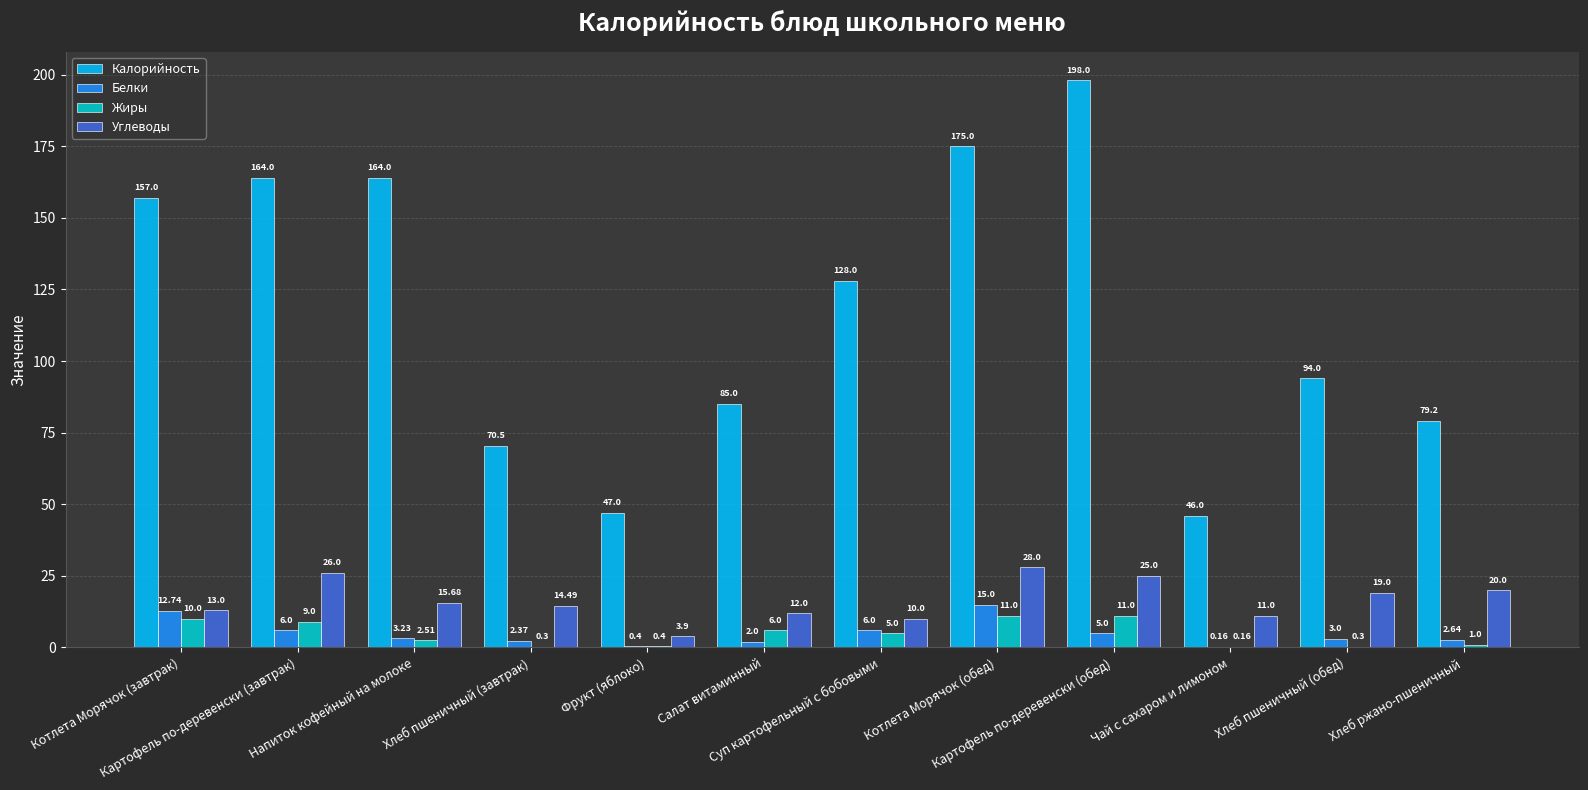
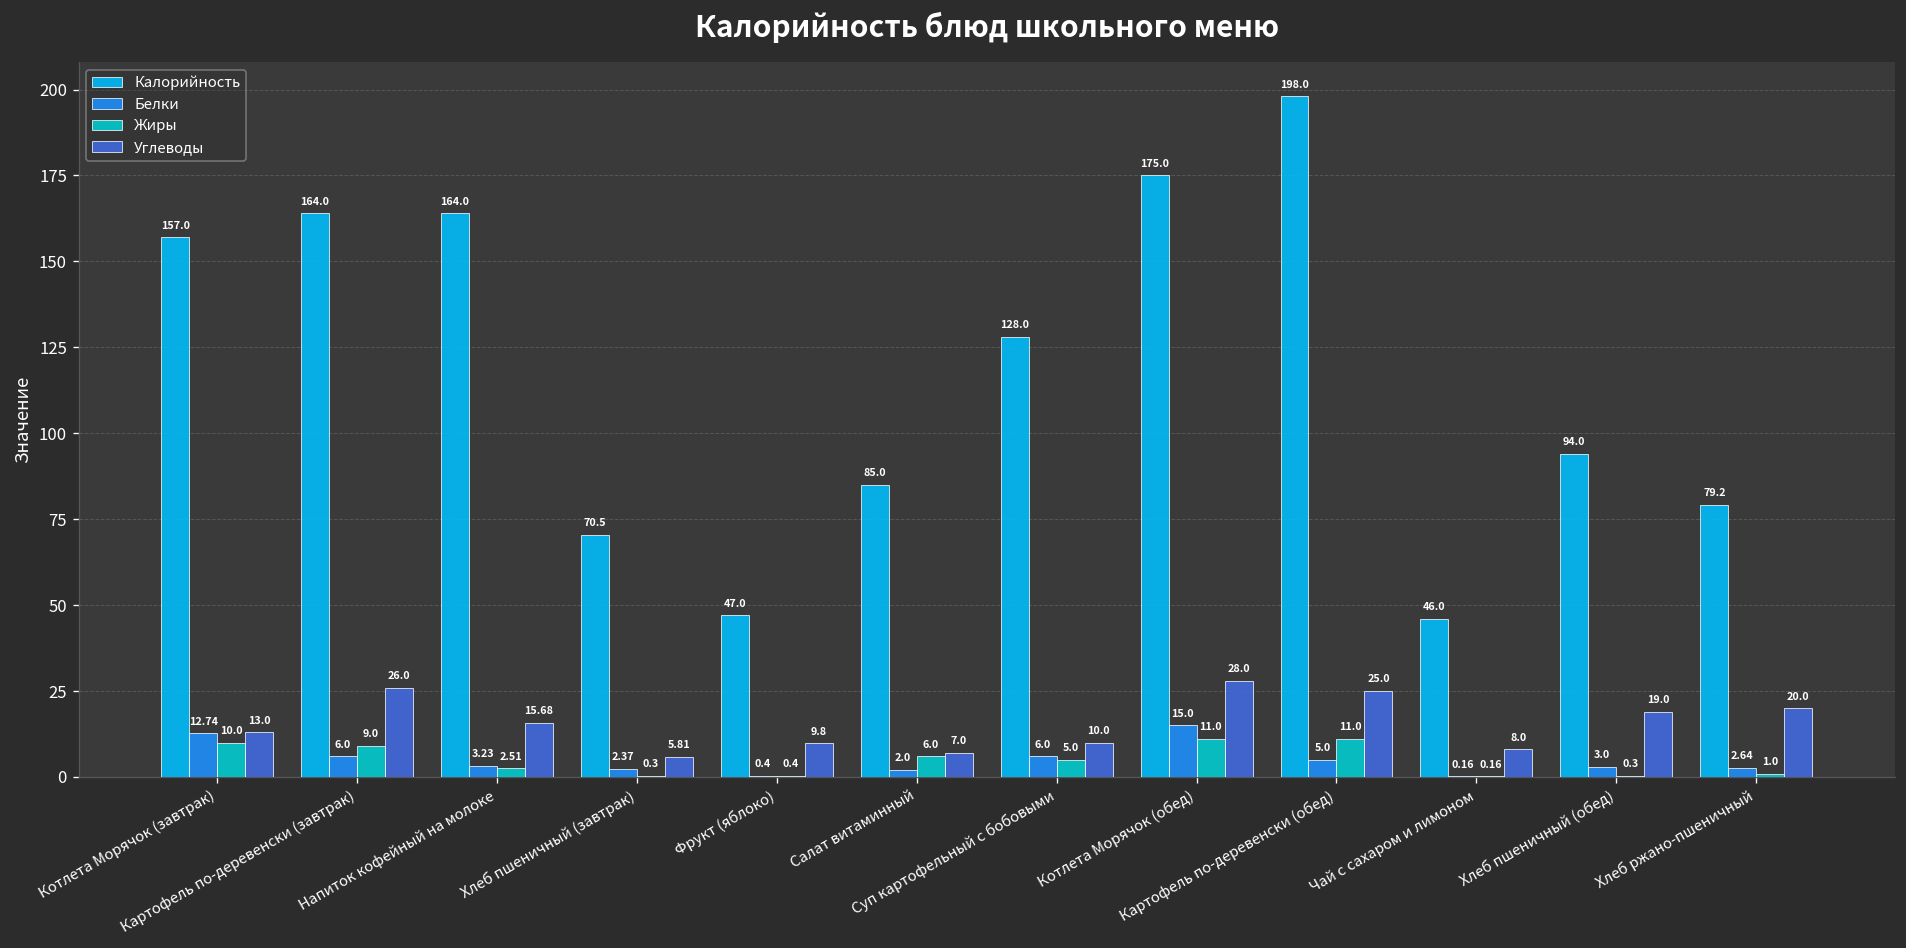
Углеводы, Хлеб пшеничный (завтрак): 14.49 -> 5.81
Углеводы, Фрукт (яблоко): 3.9 -> 9.8
Углеводы, Салат витаминный: 12.0 -> 7.0
Углеводы, Чай с сахаром и лимоном: 11.0 -> 8.0
